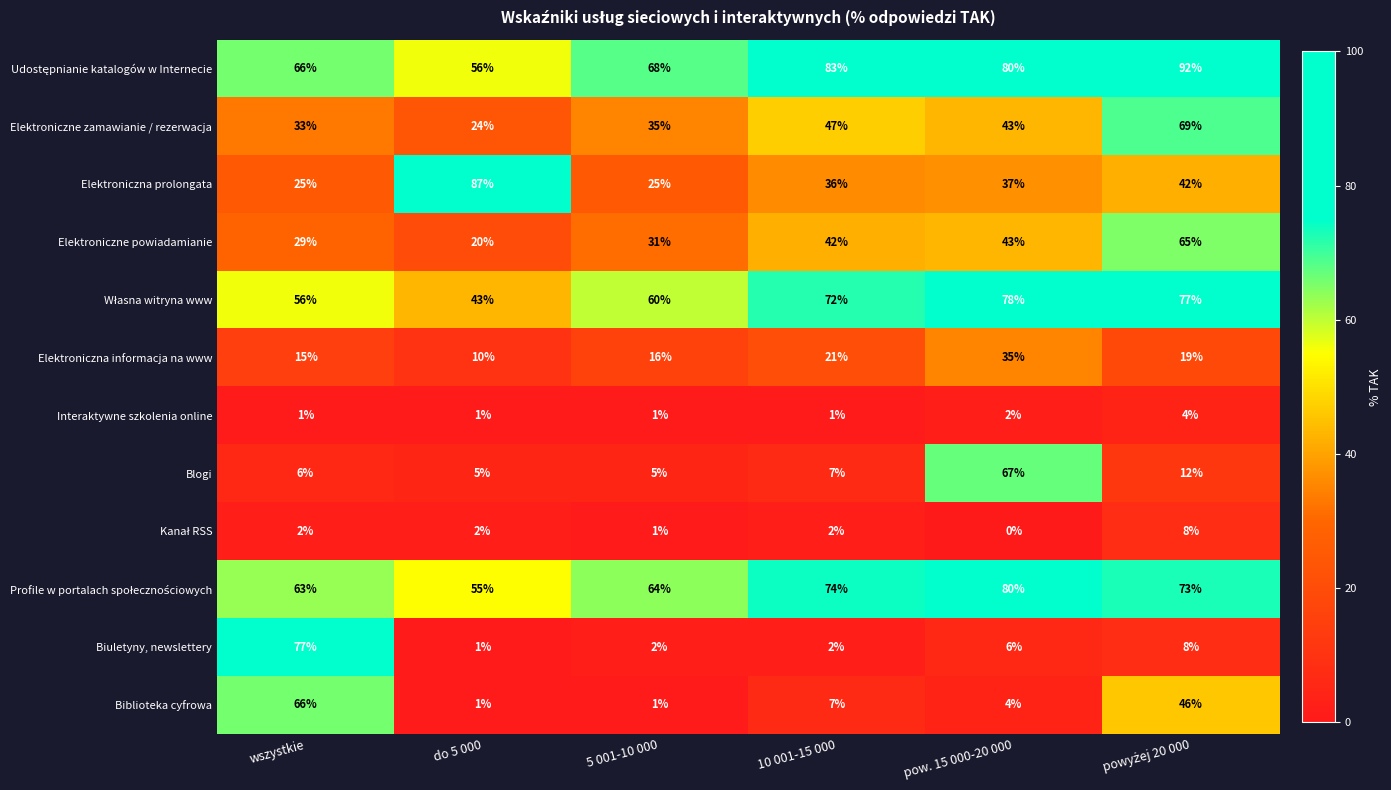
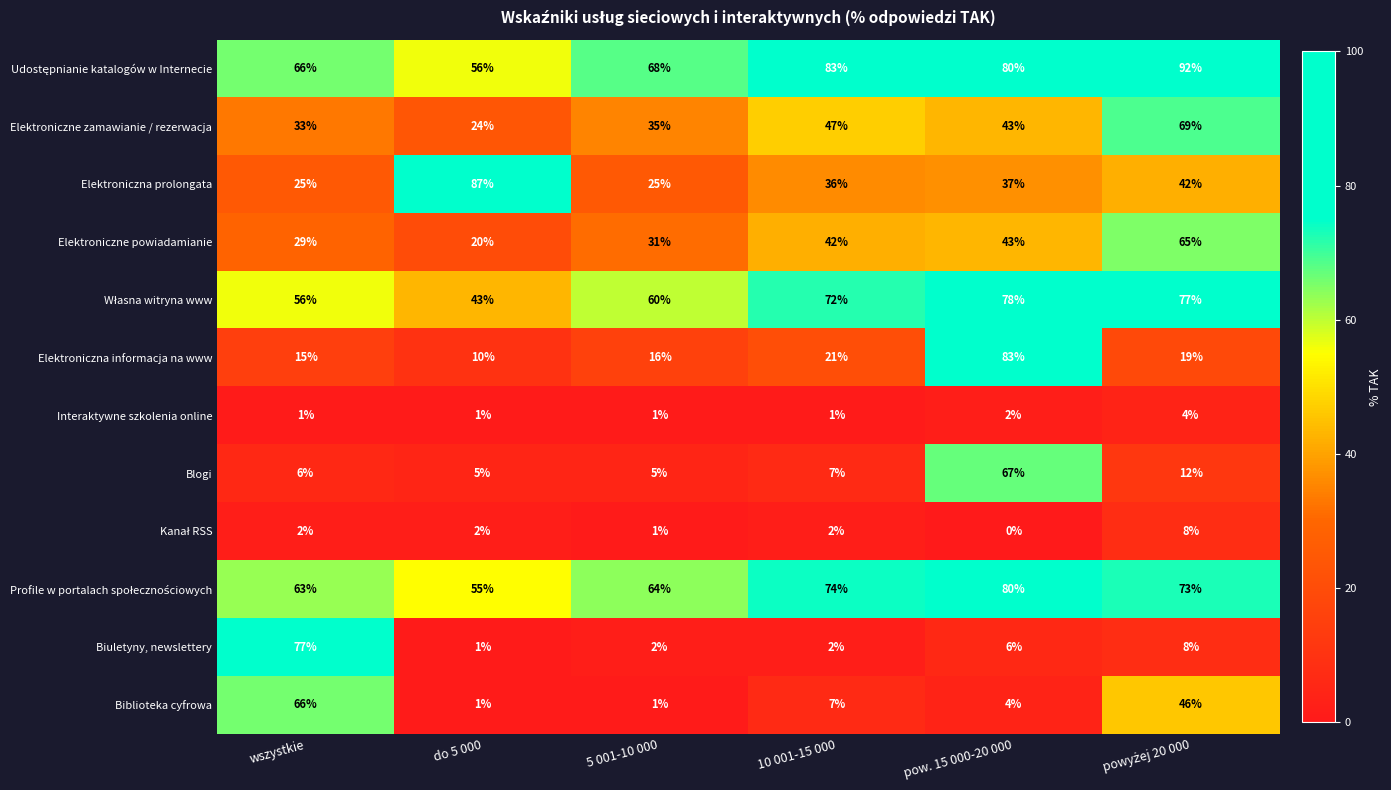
Elektroniczna informacja na www, pow. 15 000-20 000: 35% -> 83%
